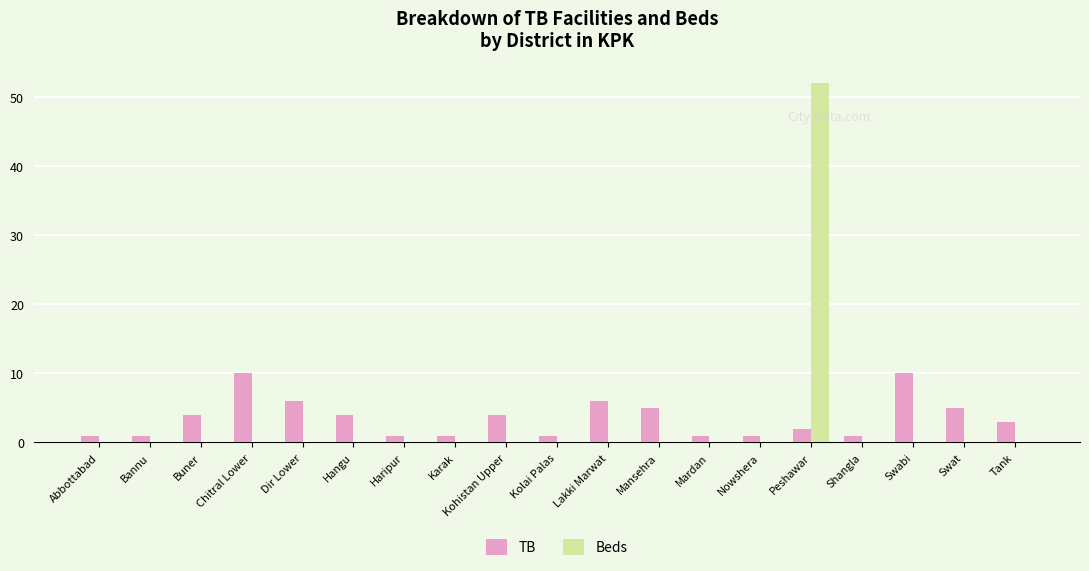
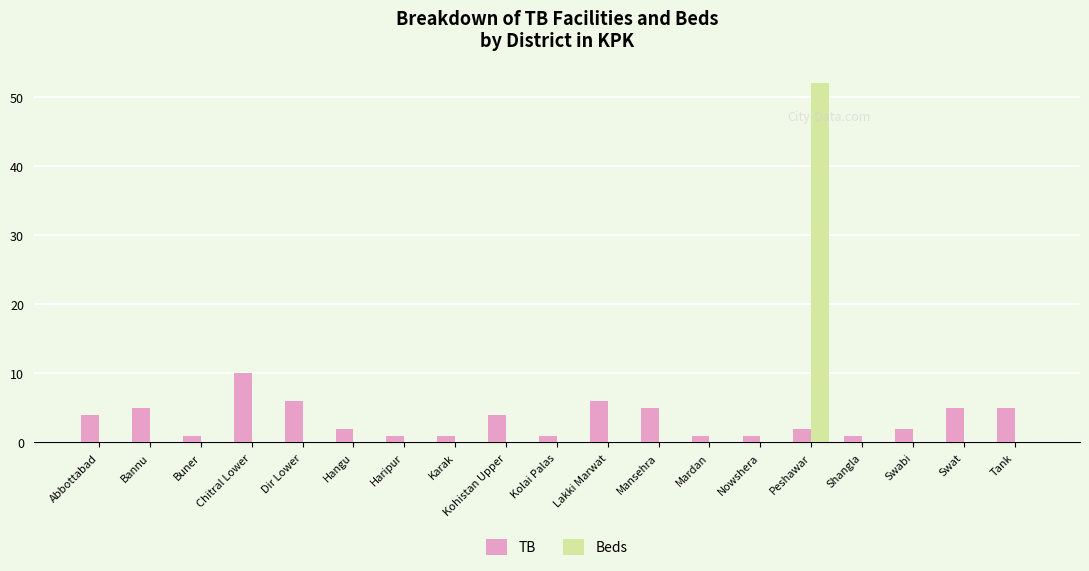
TB, Abbottabad: 1 -> 4
TB, Bannu: 1 -> 5
TB, Buner: 4 -> 1
TB, Hangu: 4 -> 2
TB, Swabi: 10 -> 2
TB, Tank: 3 -> 5
